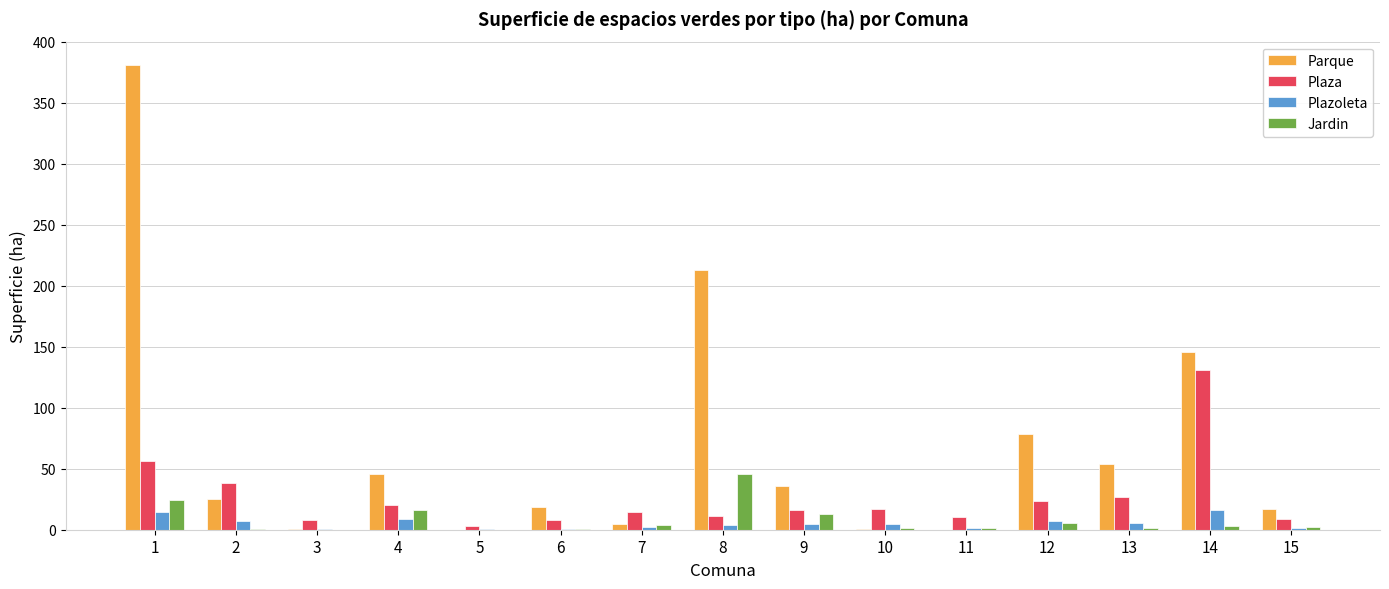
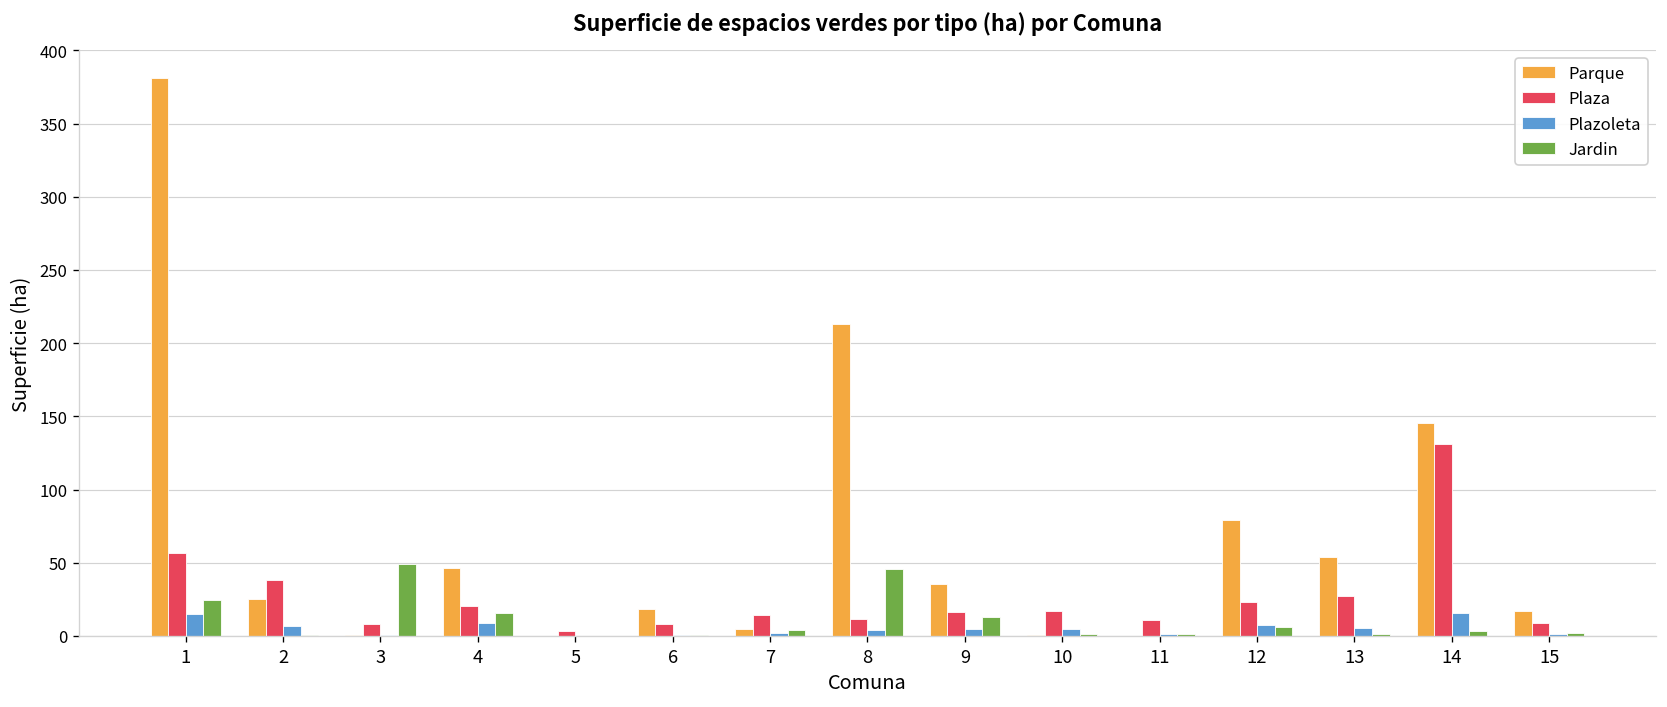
Jardin, 3: 0 -> 49
